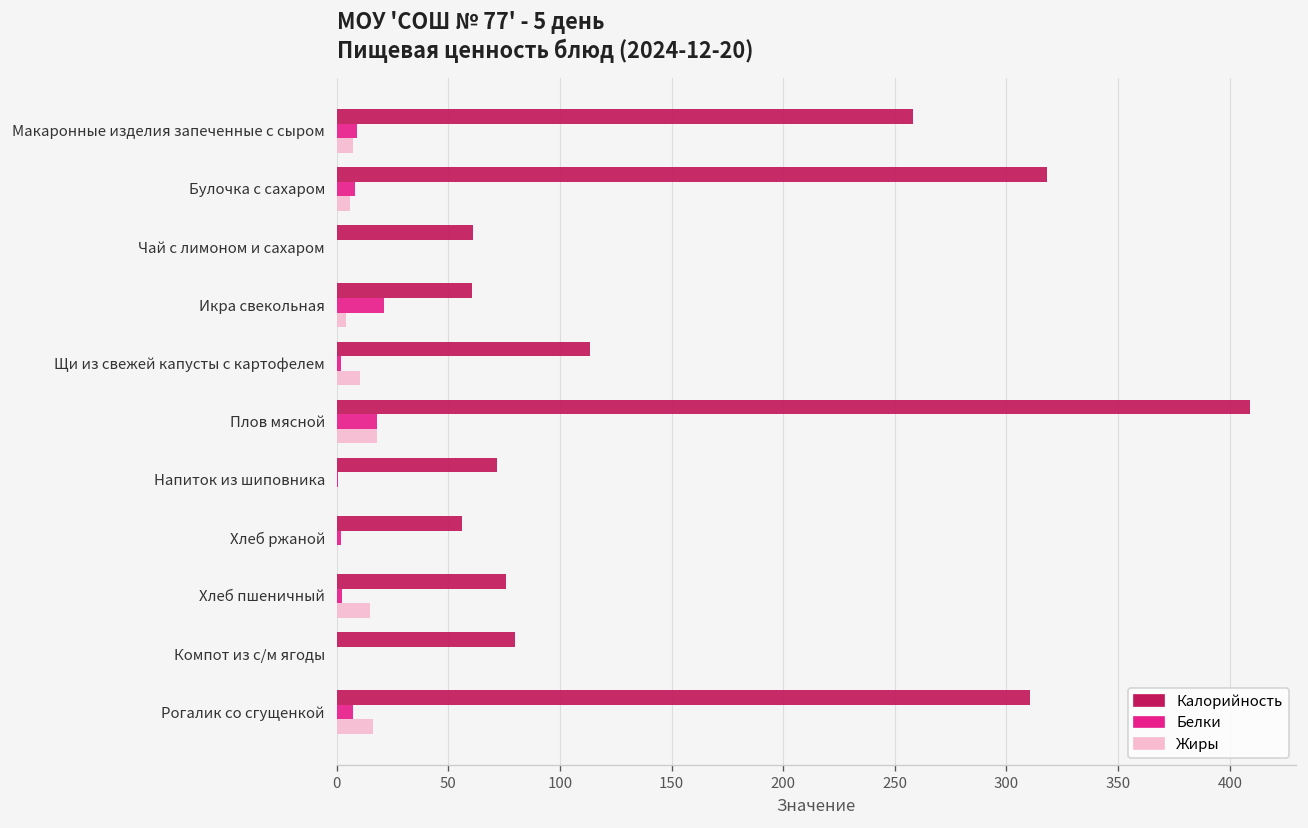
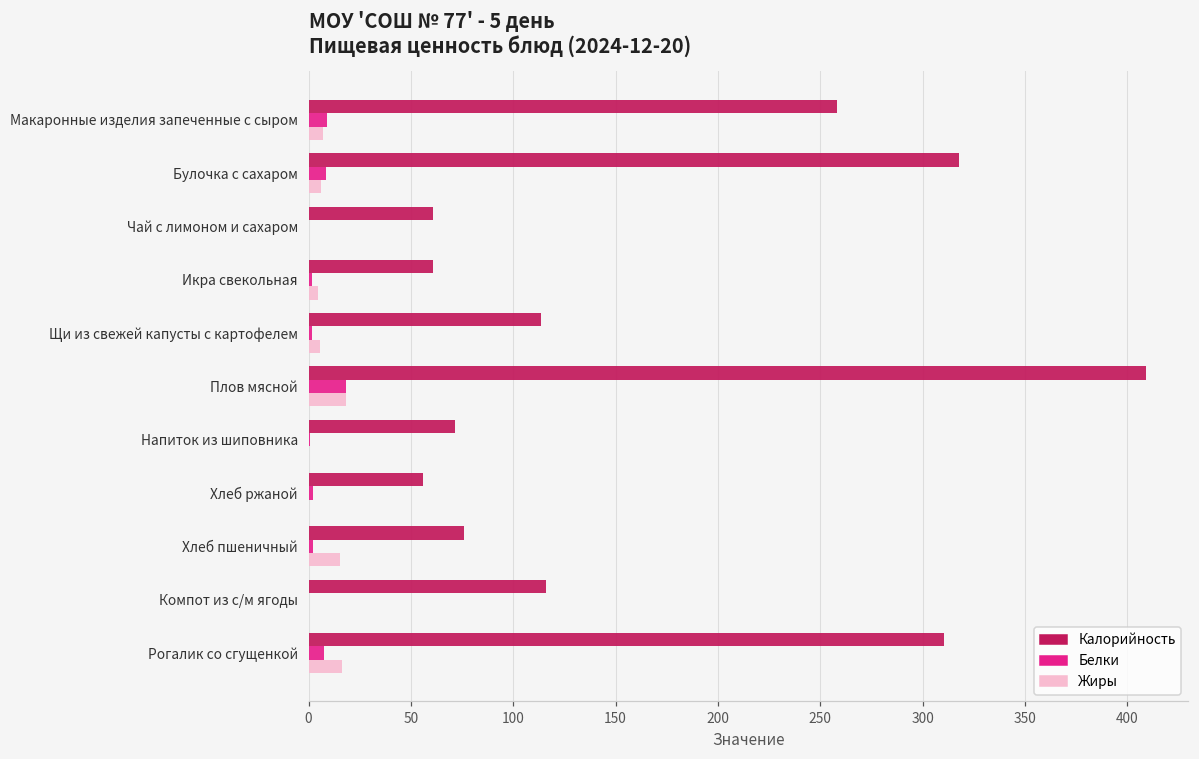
Белки, Икра свекольная: 21 -> 2
Жиры, Щи из свежей капусты с картофелем: 11 -> 6
Калорийность, Компот из с/м ягоды: 80 -> 116
